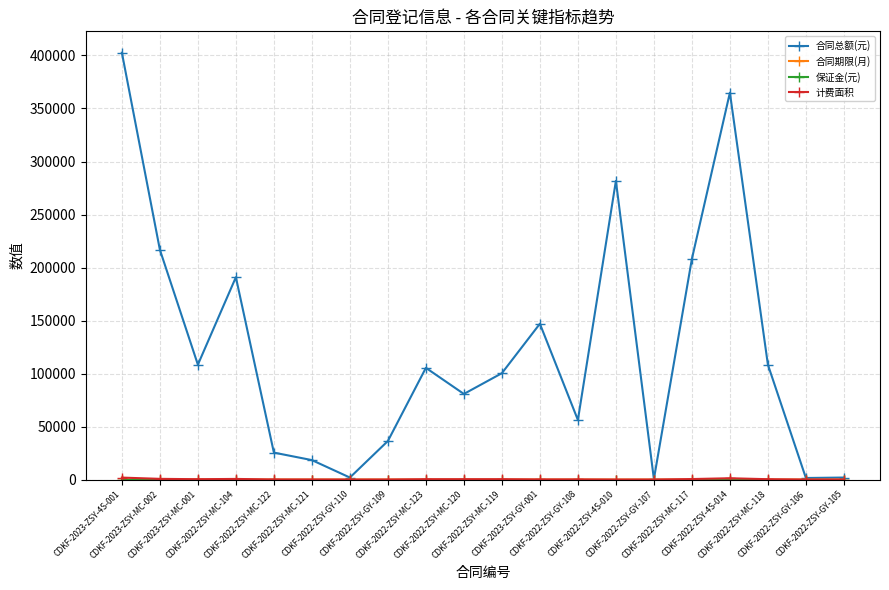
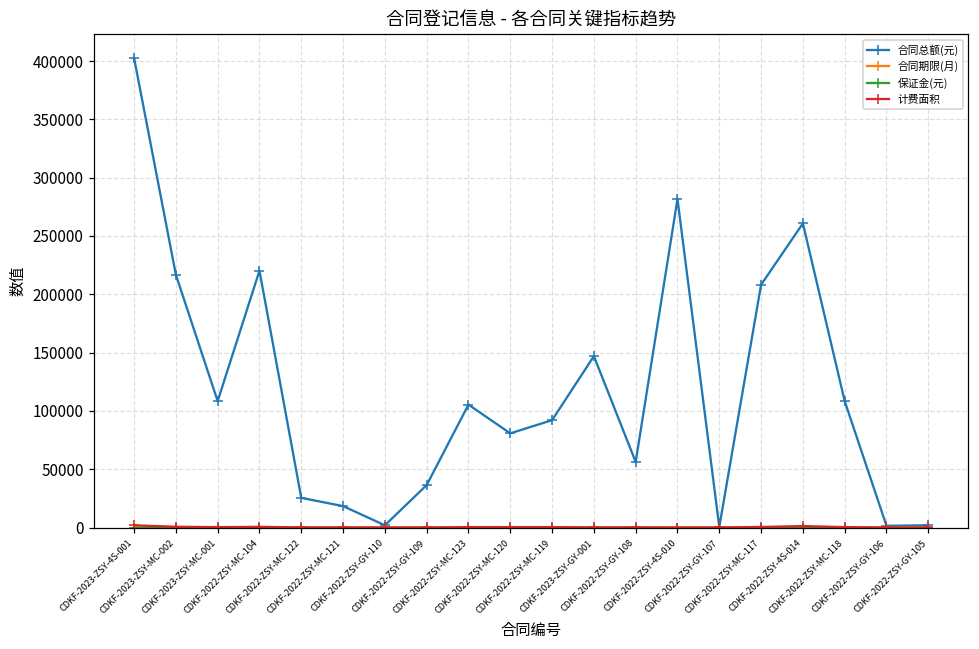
合同总额(元), CDKF-2022-ZSY-MC-104: 191000 -> 220000
合同总额(元), CDKF-2022-ZSY-MC-119: 100000 -> 92000
合同总额(元), CDKF-2022-ZSY-4S-014: 365000 -> 261000
